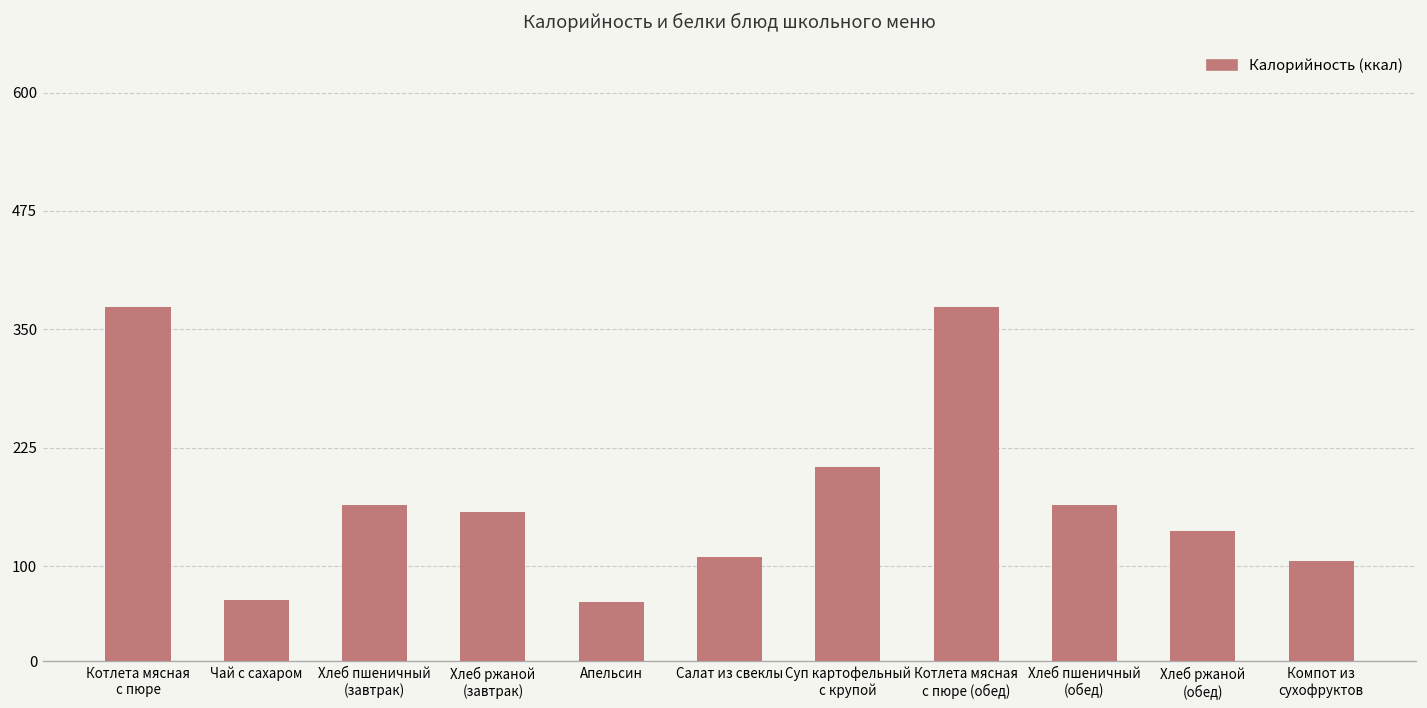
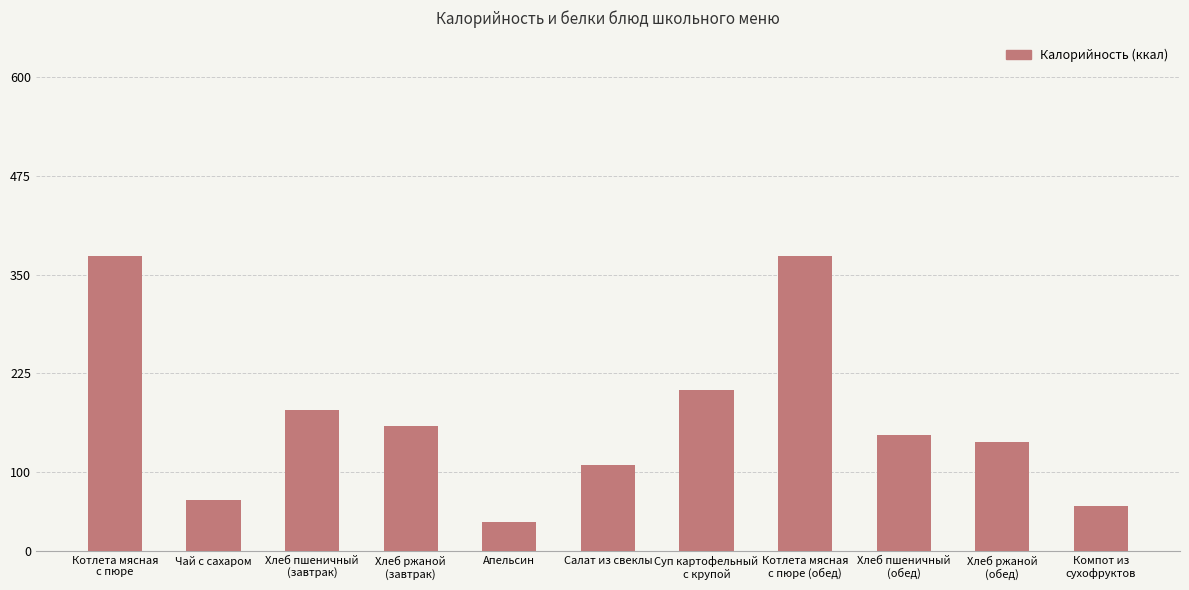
Хлеб пшеничный (завтрак): 160 -> 180
Апельсин: 60 -> 40
Хлеб пшеничный (обед): 160 -> 150
Компот из сухофруктов: 110 -> 60
